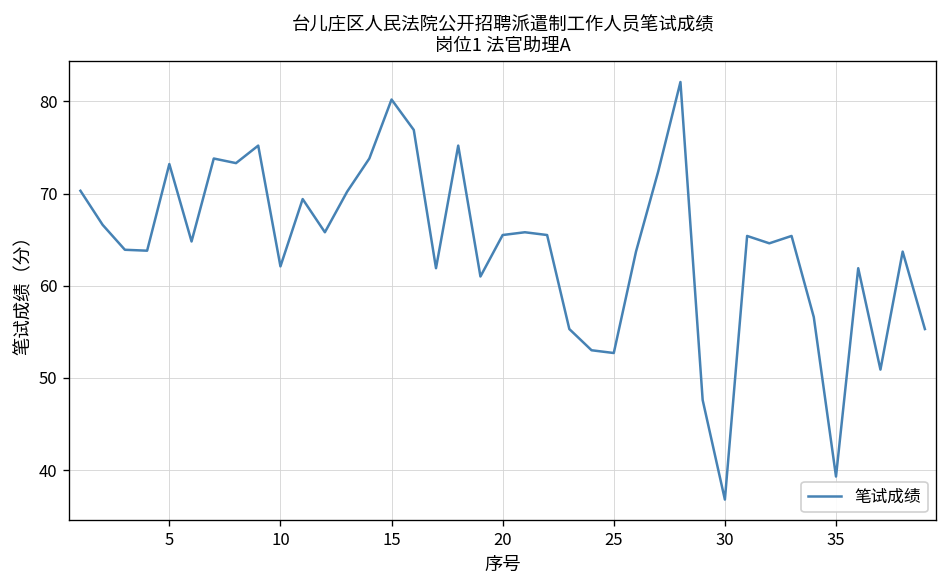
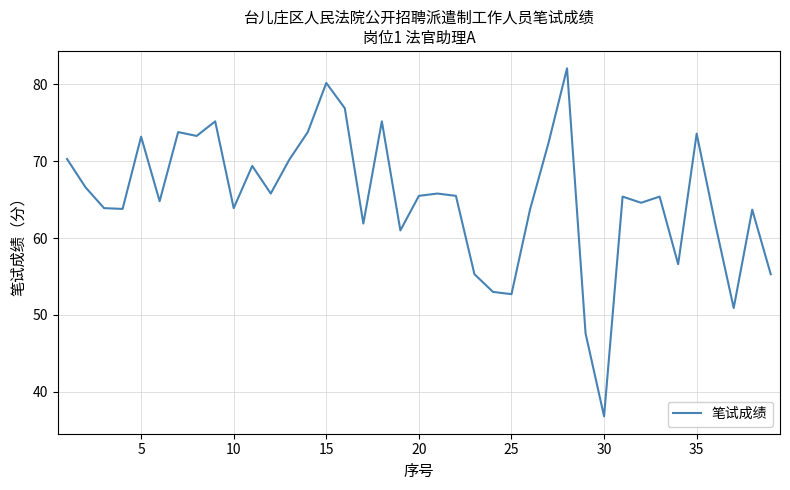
10: 62 -> 64
35: 39 -> 74
